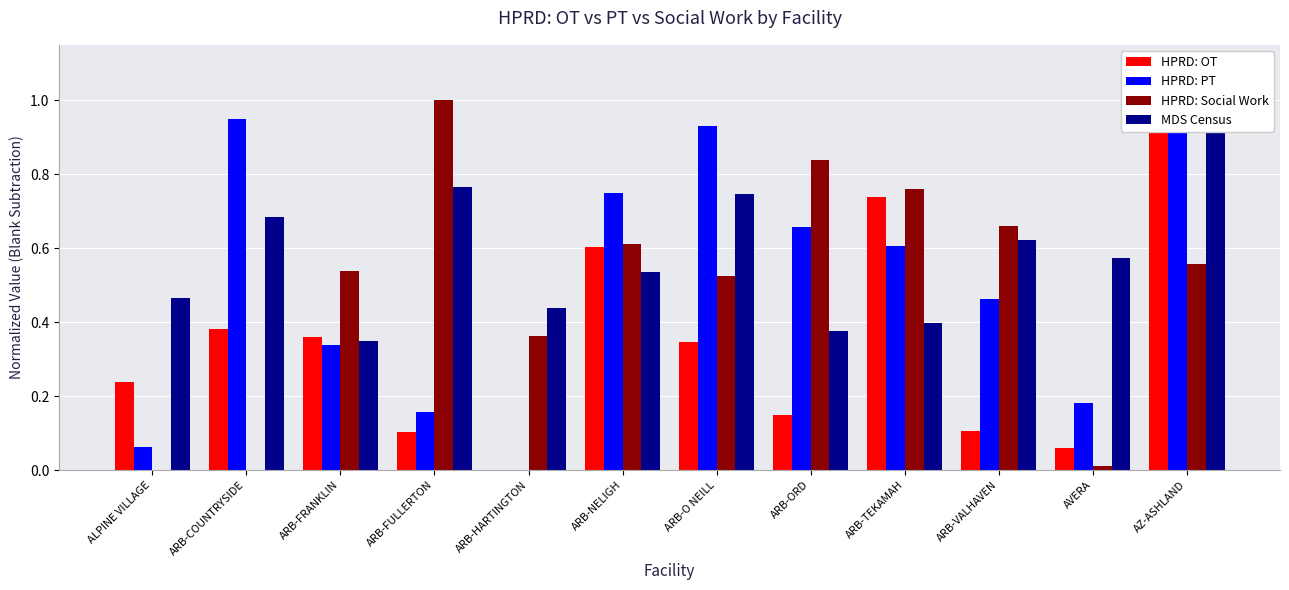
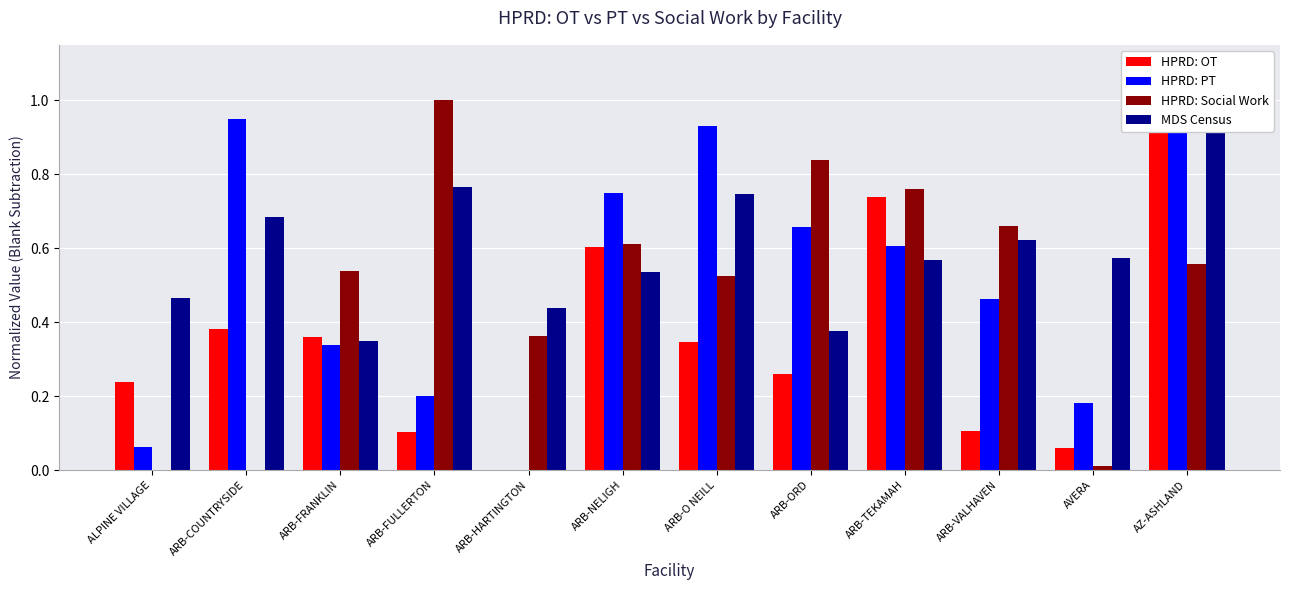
HPRD: PT, ARB-FULLERTON: 0.16 -> 0.20
HPRD: OT, ARB-ORD: 0.15 -> 0.26
MDS Census, ARB-TEKAMAH: 0.40 -> 0.57
